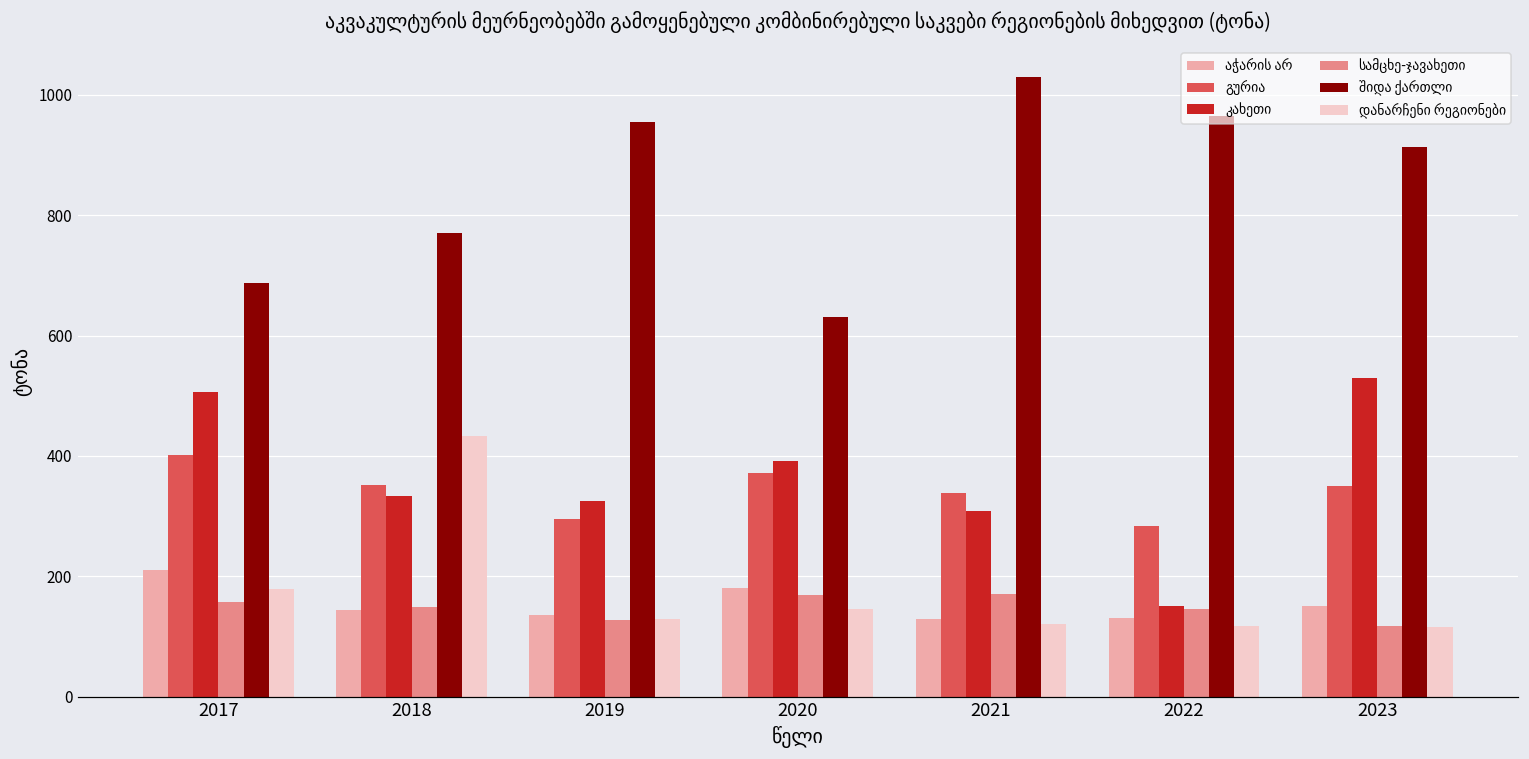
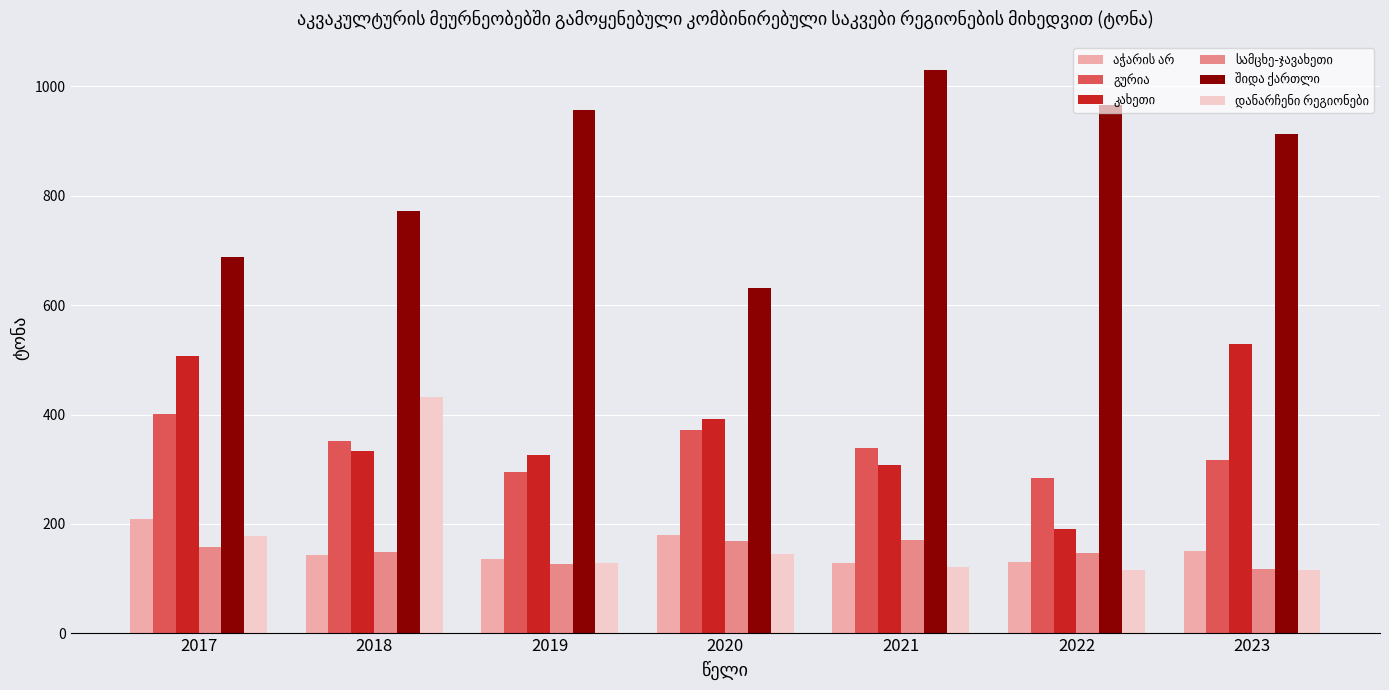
კახეთი, 2022: 150 -> 190
გურია, 2023: 350 -> 320
